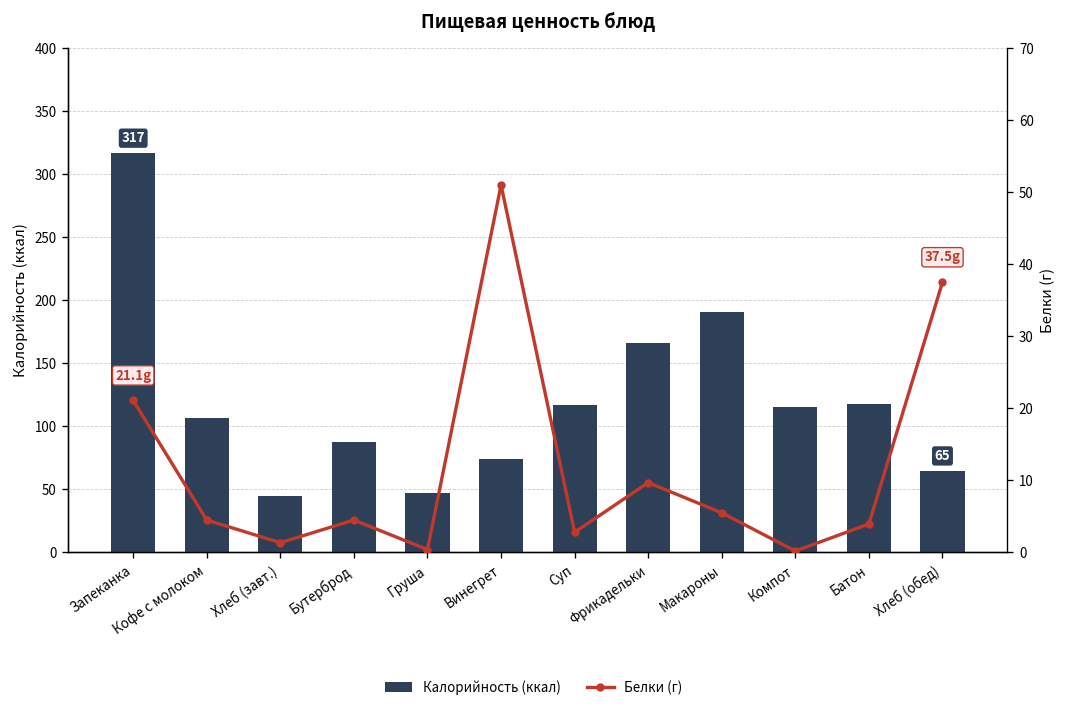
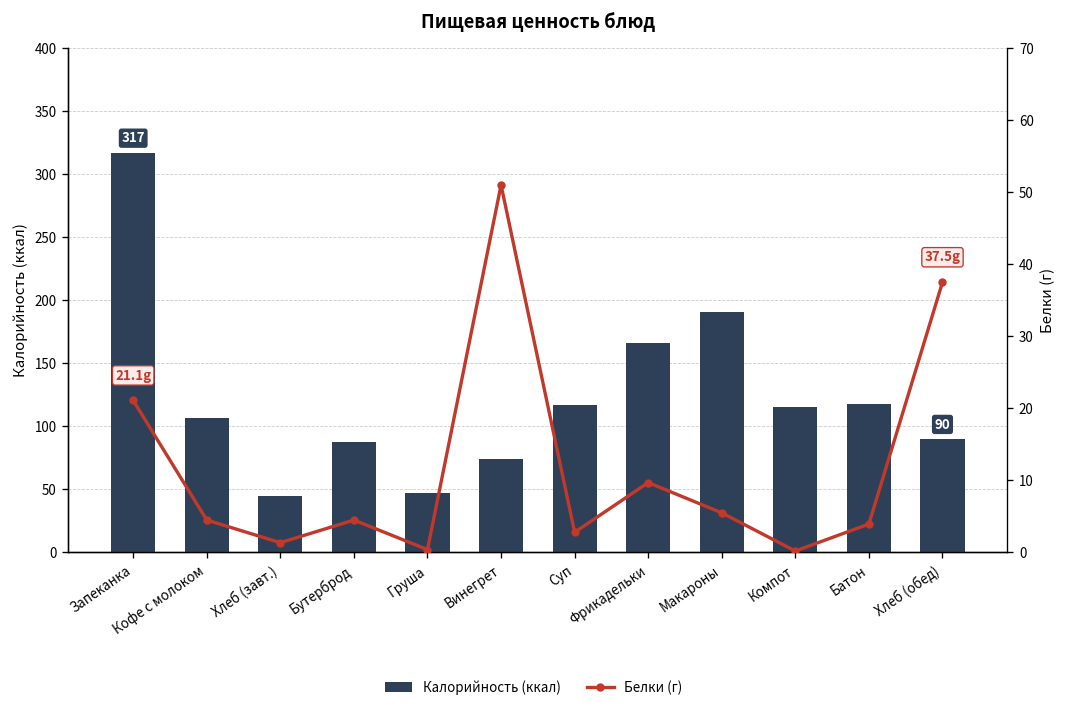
Калорийность (ккал), Хлеб (обед): 65 -> 90
